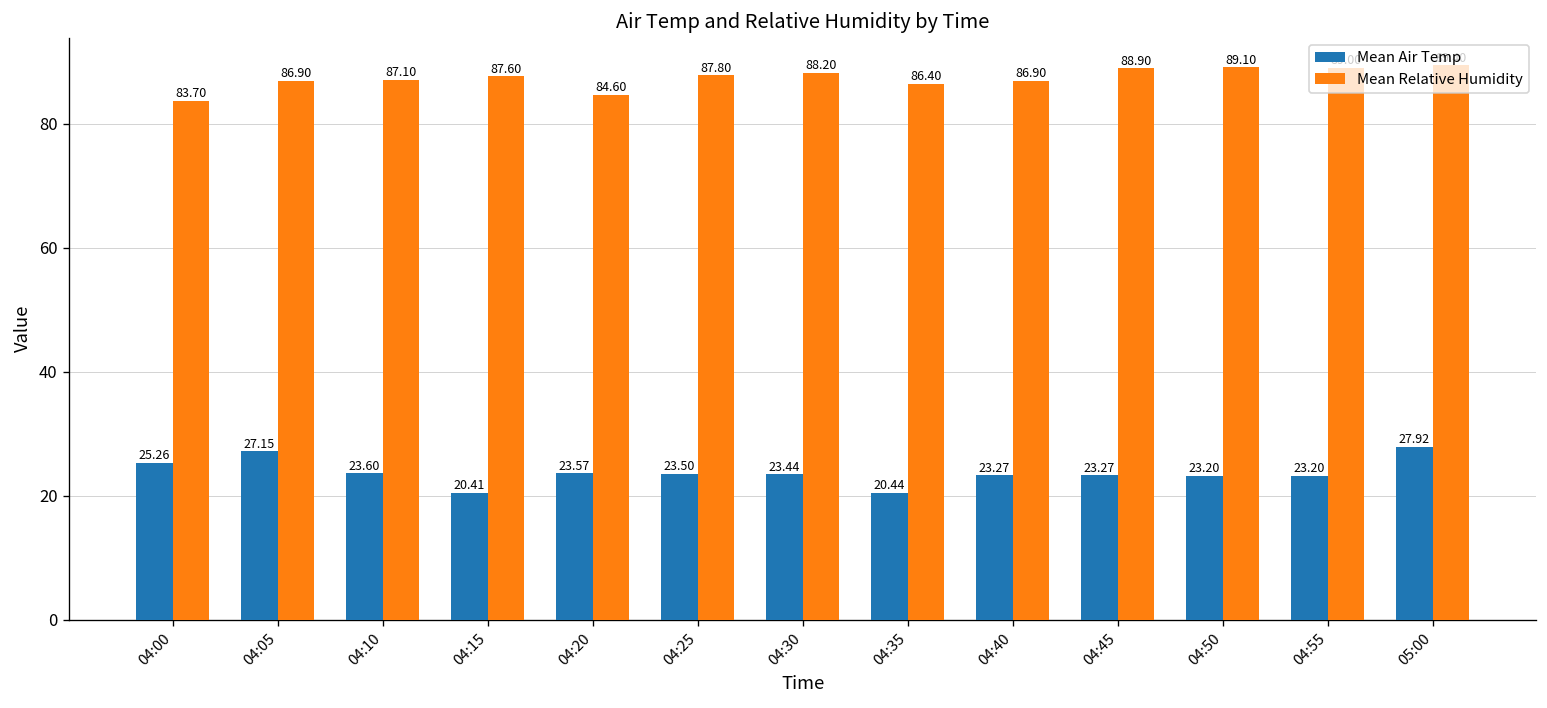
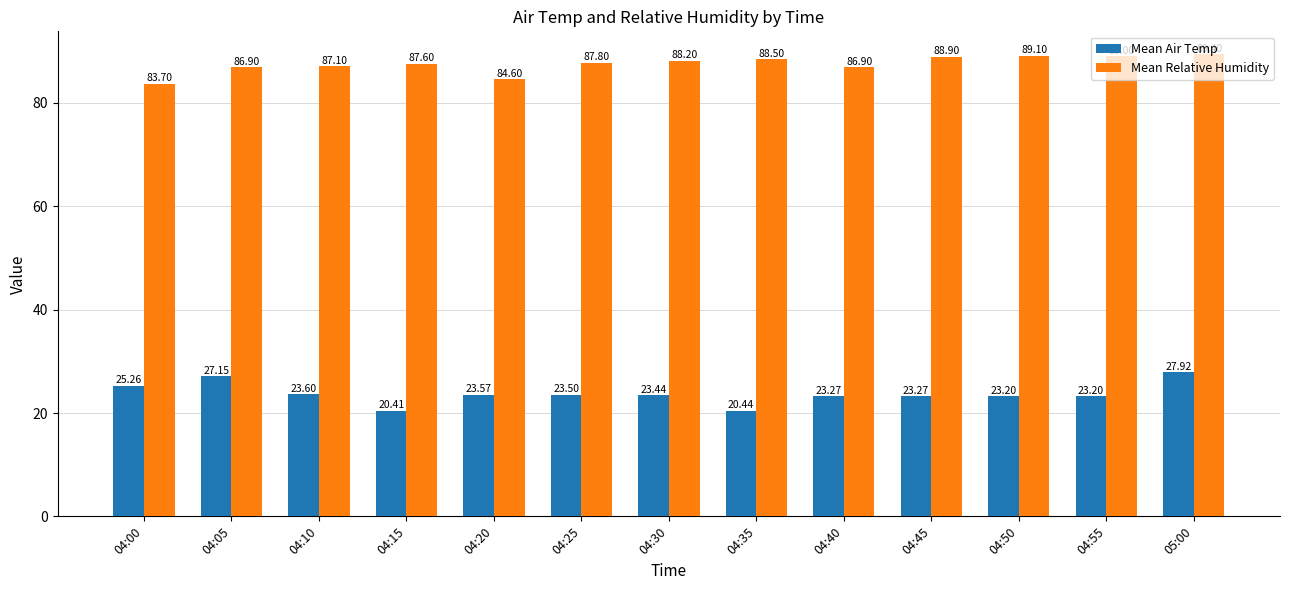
Mean Relative Humidity, 04:35: 86.40 -> 88.50
